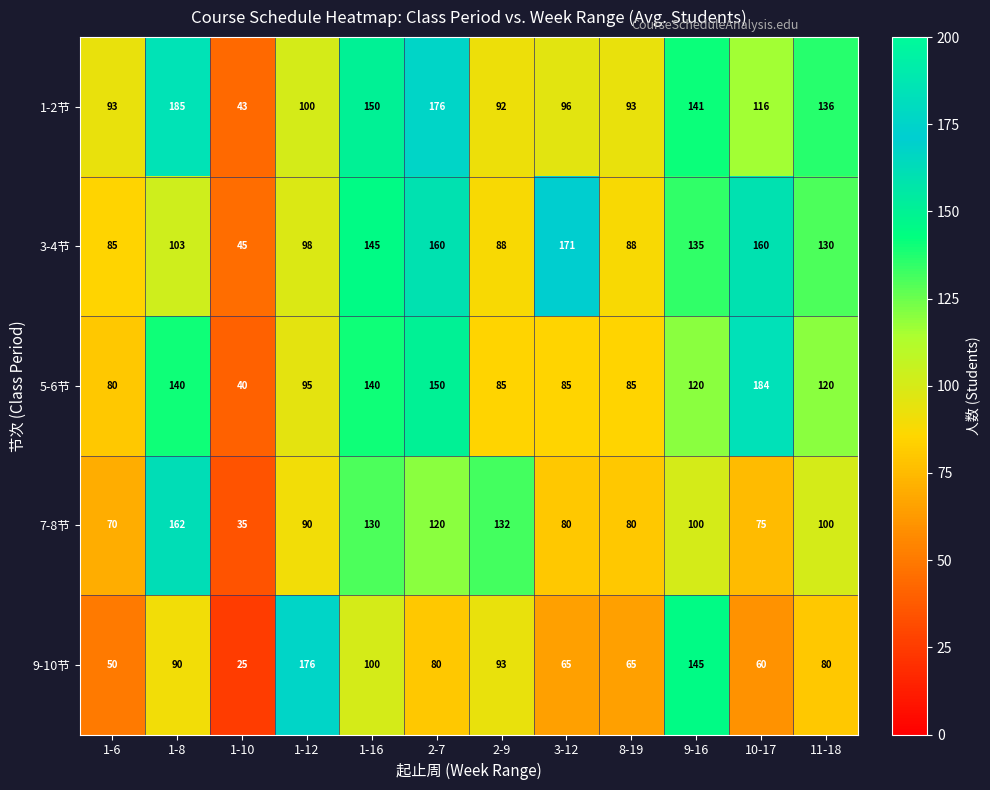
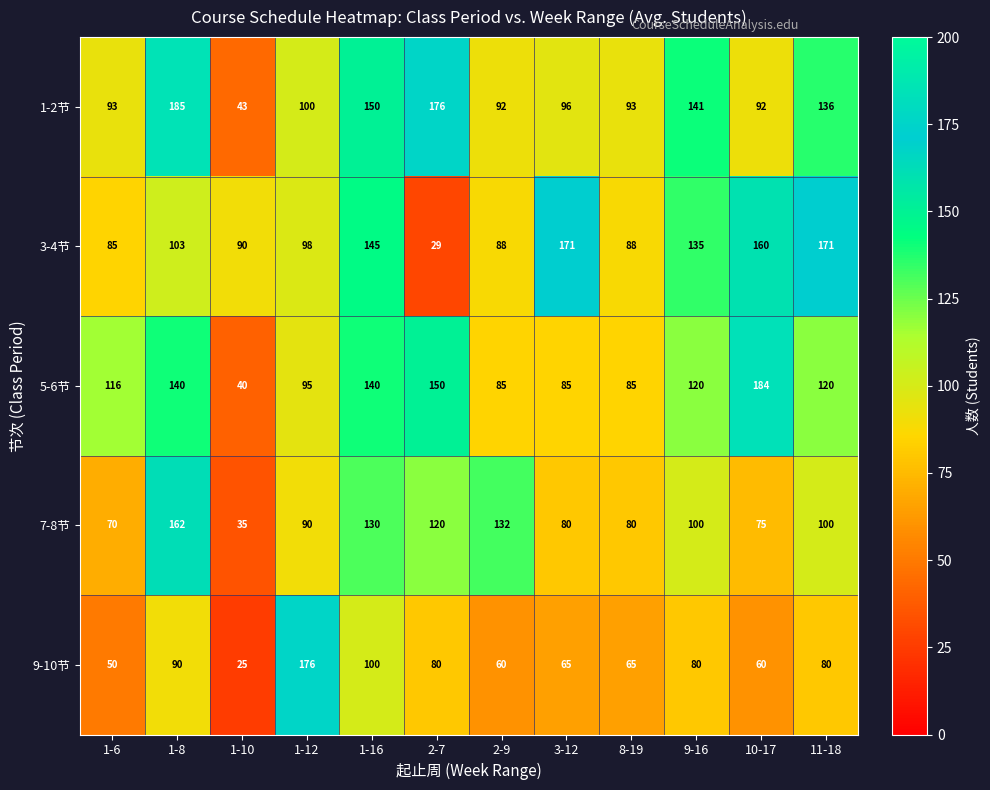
1-2节, 10-17: 116 -> 92
3-4节, 1-10: 45 -> 90
3-4节, 2-7: 160 -> 29
3-4节, 11-18: 130 -> 171
5-6节, 1-6: 80 -> 116
9-10节, 2-9: 93 -> 60
9-10节, 9-16: 145 -> 80
